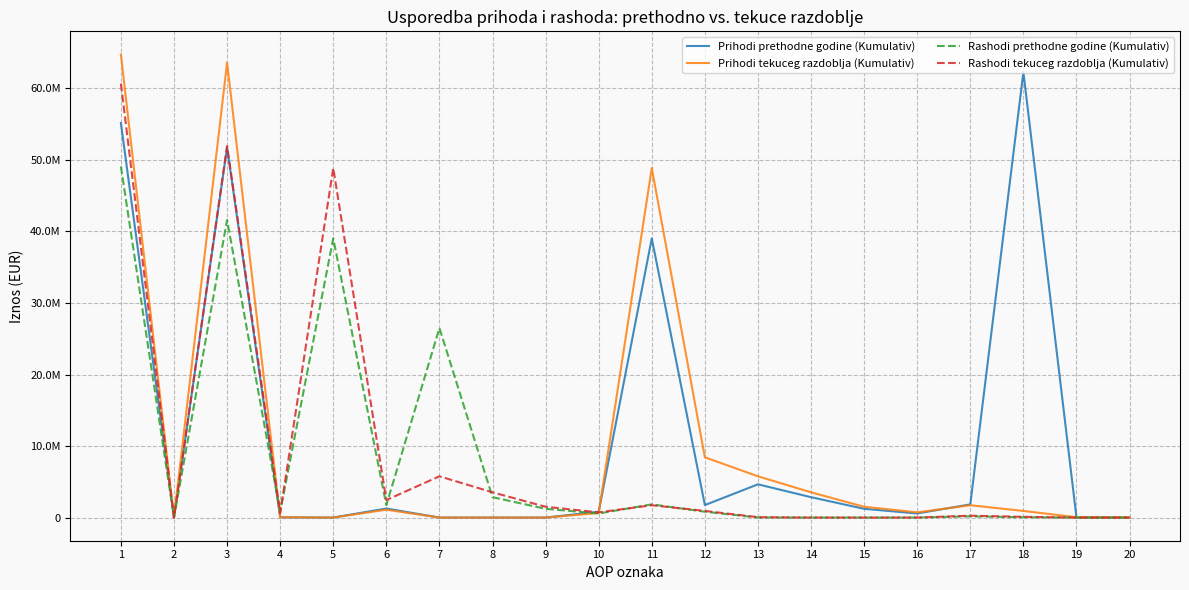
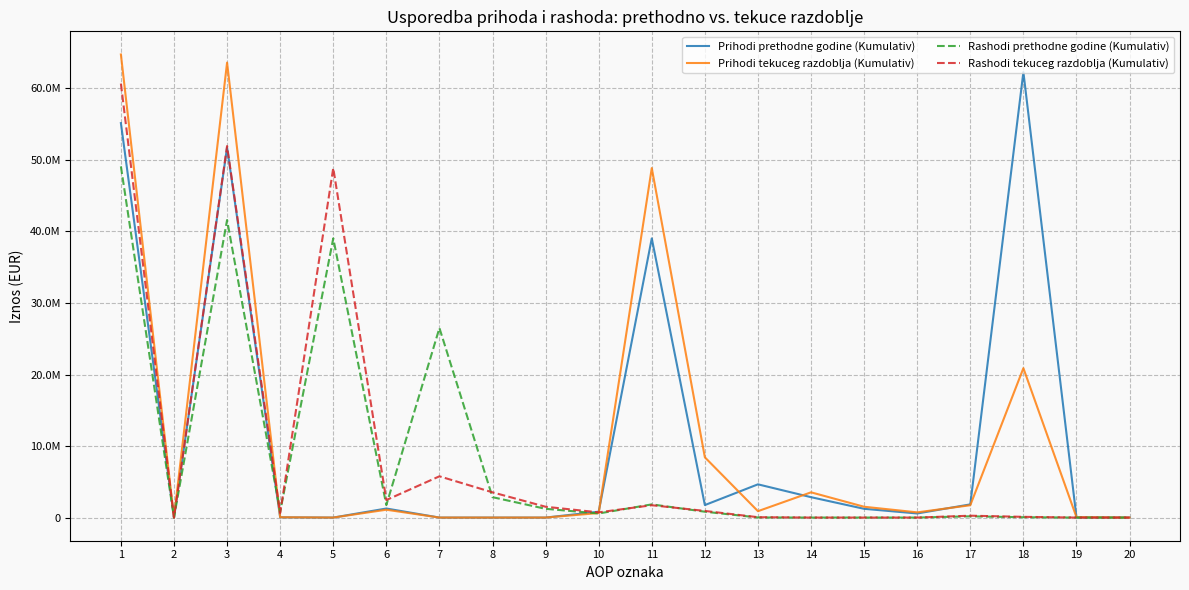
Prihodi tekuceg razdoblja (Kumulativ), 13: 6000000 -> 1000000
Prihodi tekuceg razdoblja (Kumulativ), 18: 1000000 -> 21000000
